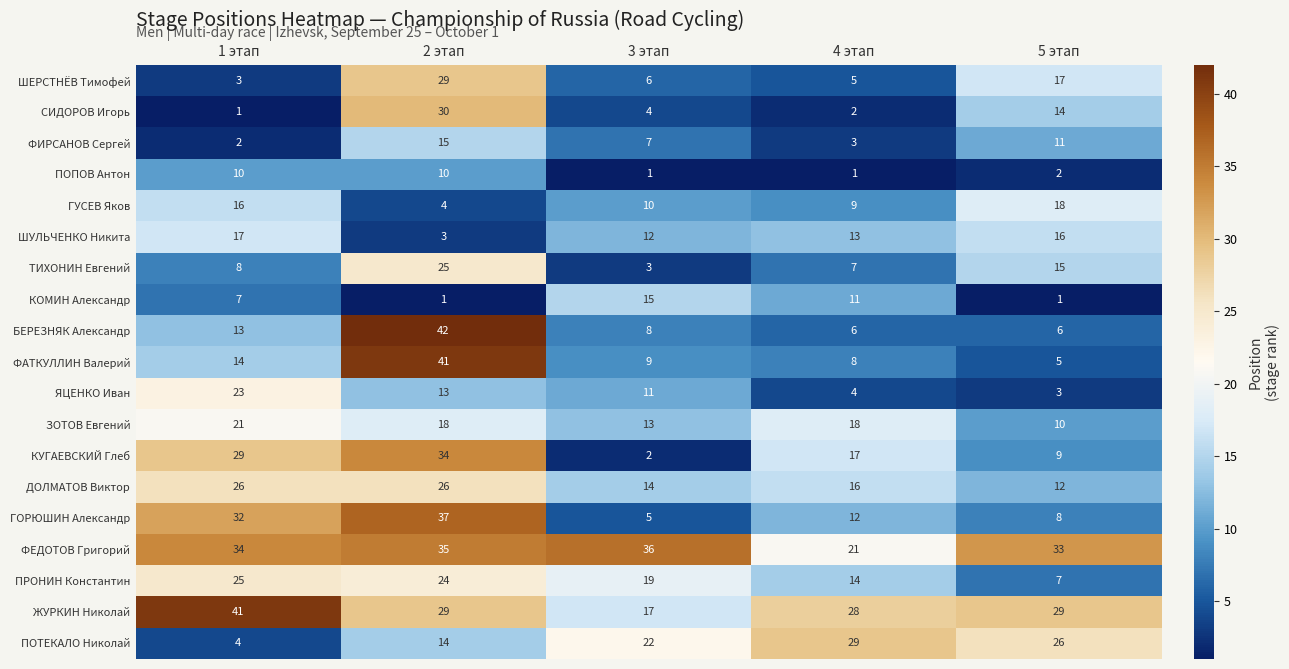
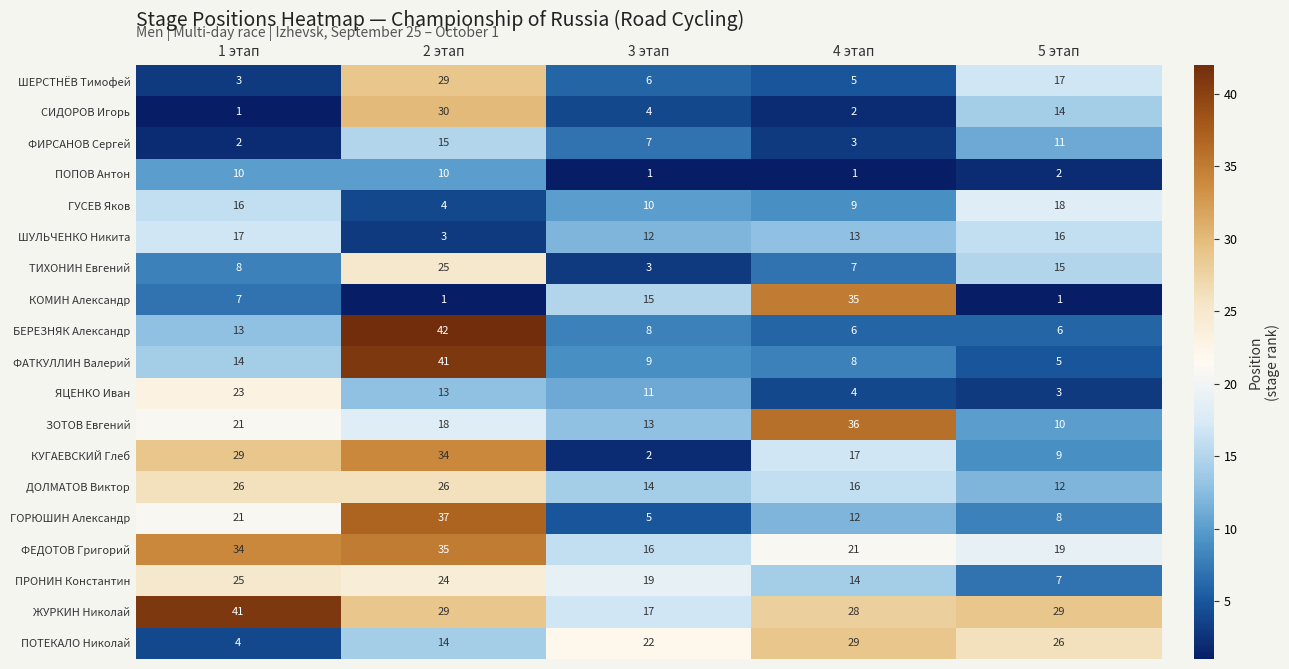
КОМИН Александр, 4 этап: 11 -> 35
ЗОТОВ Евгений, 4 этап: 18 -> 36
ГОРЮШИН Александр, 1 этап: 32 -> 21
ФЕДОТОВ Григорий, 3 этап: 36 -> 16
ФЕДОТОВ Григорий, 5 этап: 33 -> 19
